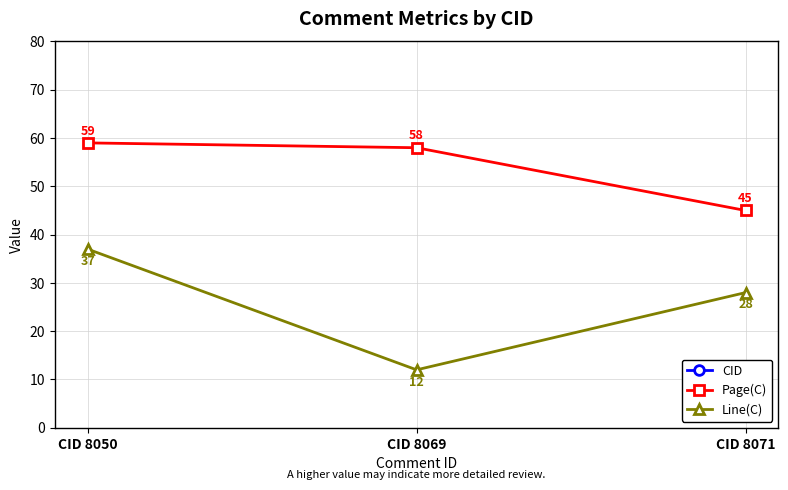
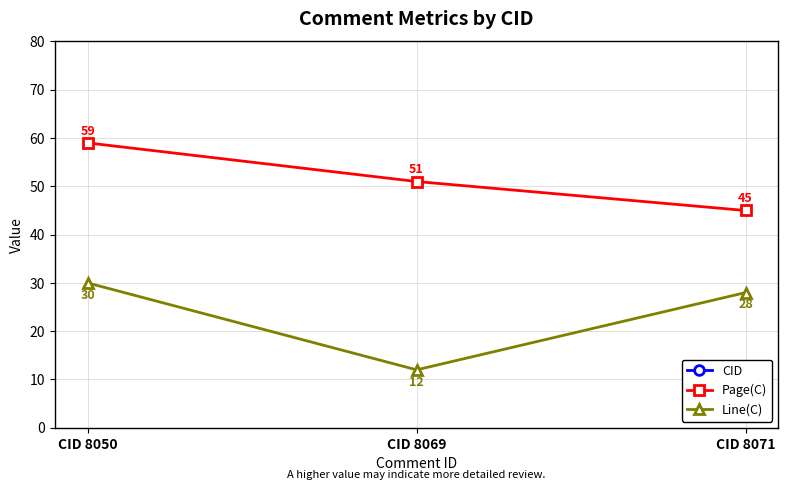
Line(C), CID 8050: 37 -> 30
Page(C), CID 8069: 58 -> 51
